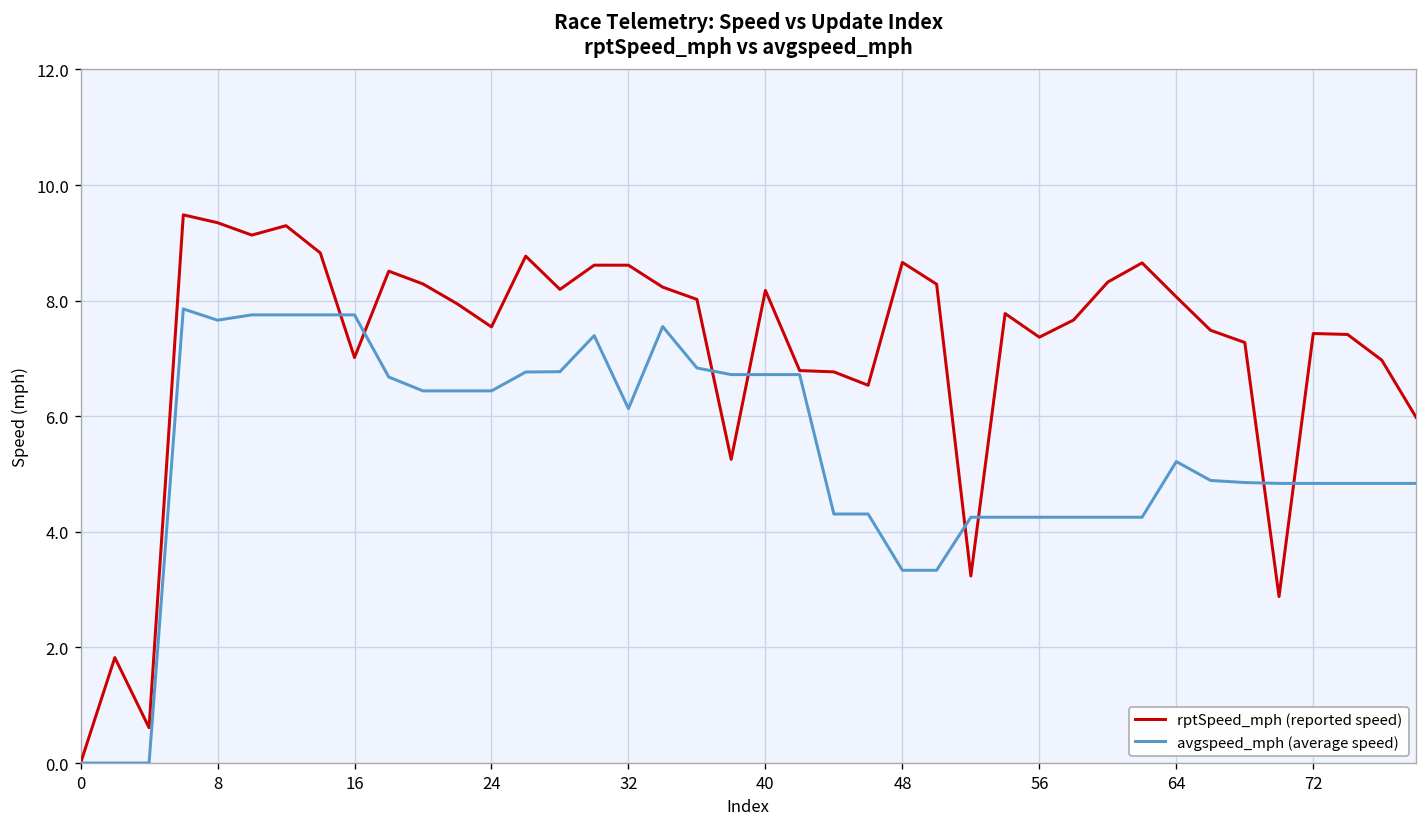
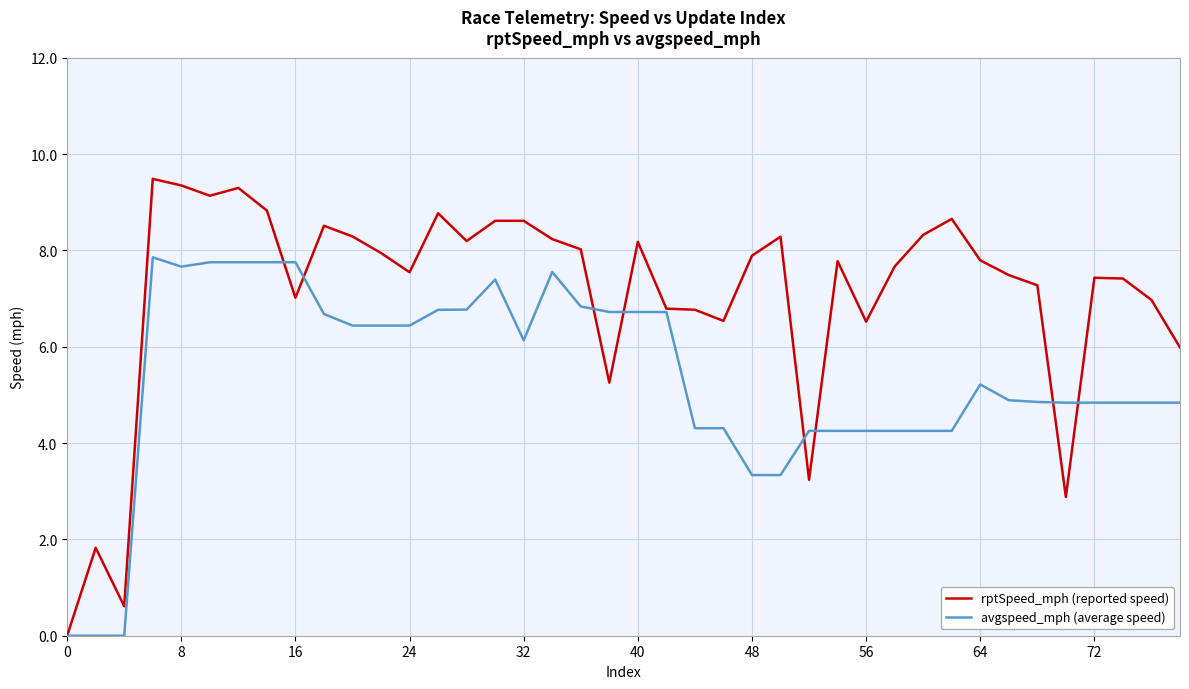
rptSpeed_mph (reported speed), 48: 8.7 -> 7.9
rptSpeed_mph (reported speed), 56: 7.4 -> 6.5
rptSpeed_mph (reported speed), 64: 8.1 -> 7.8
